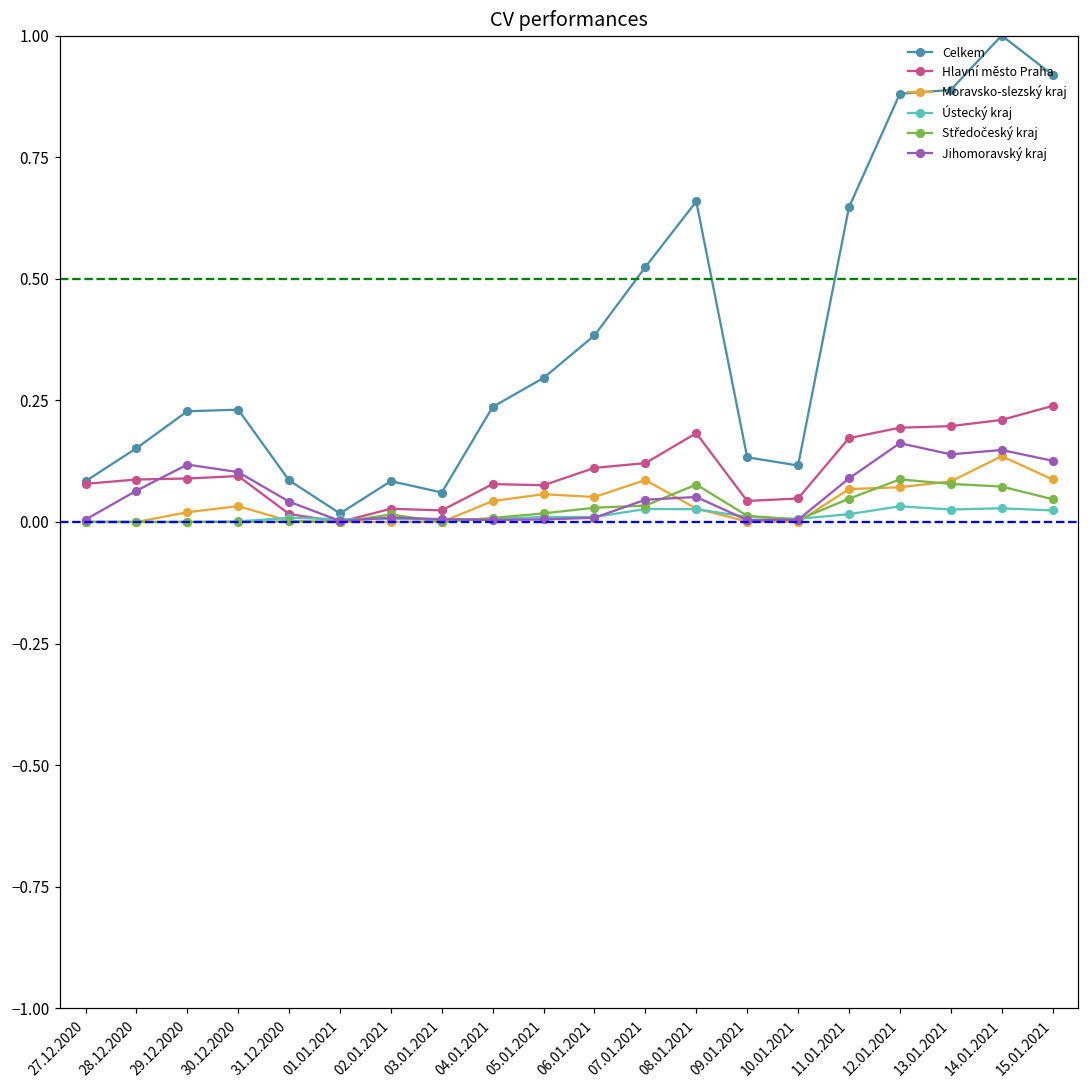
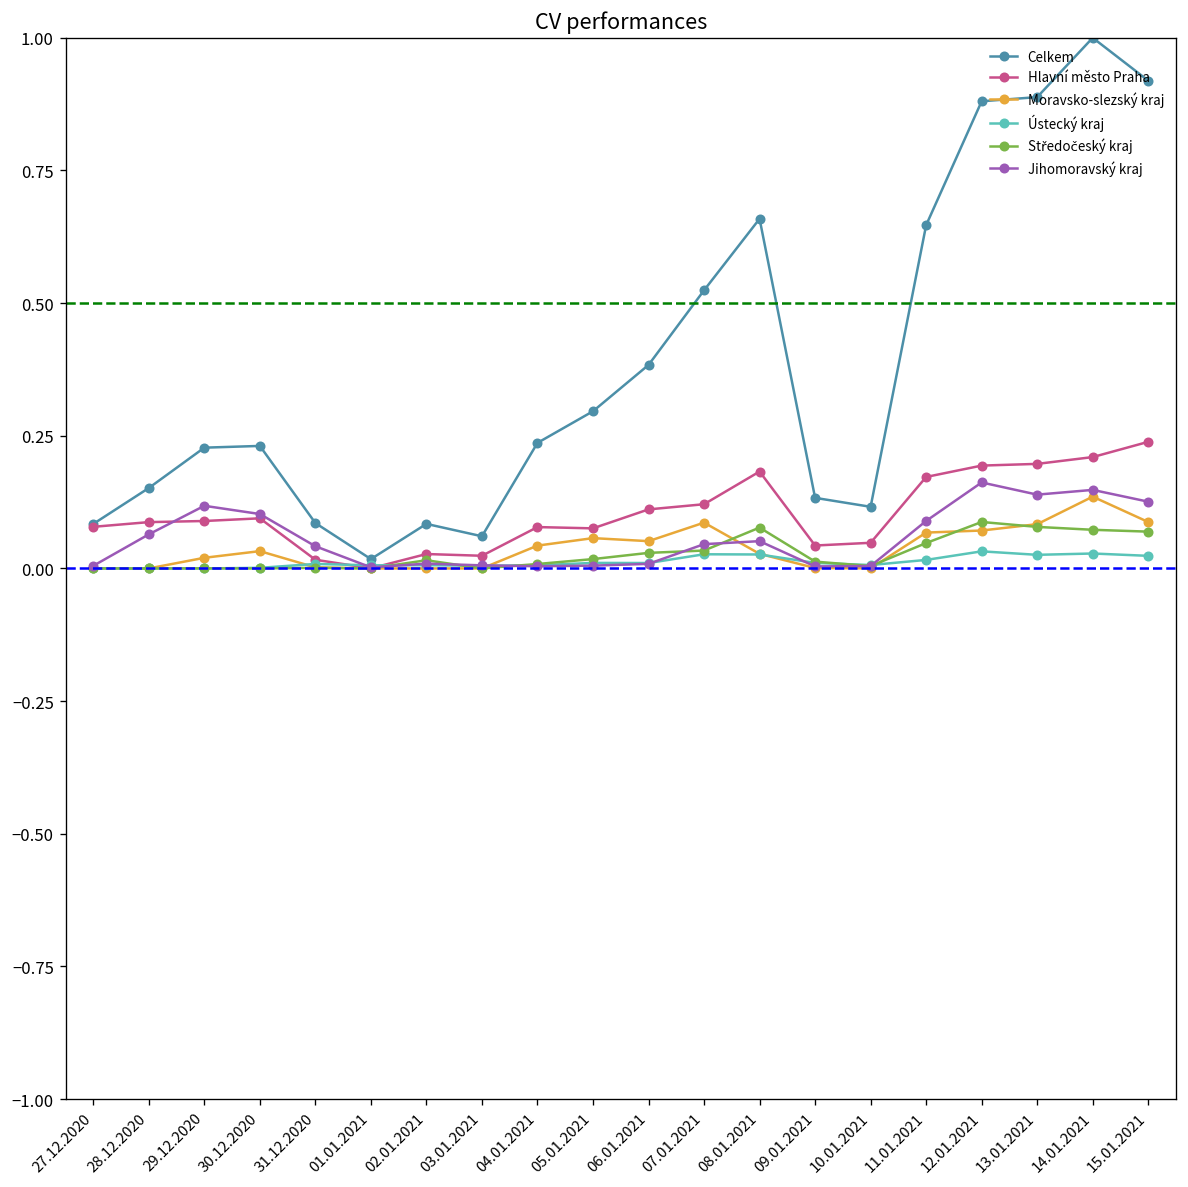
Středočeský kraj, 15.01.2021: 0.05 -> 0.07
